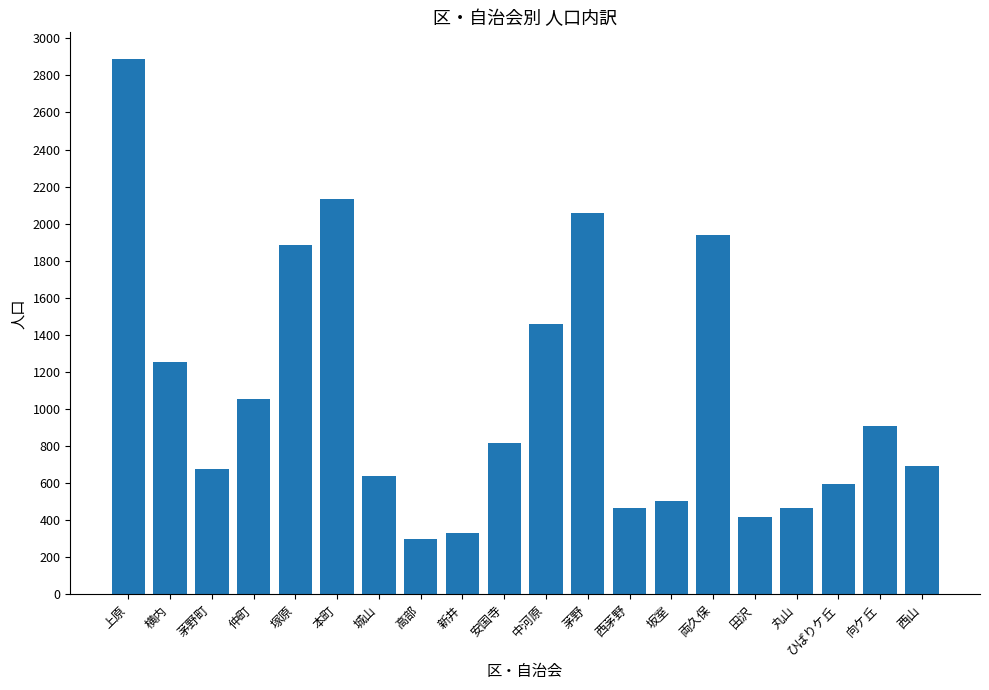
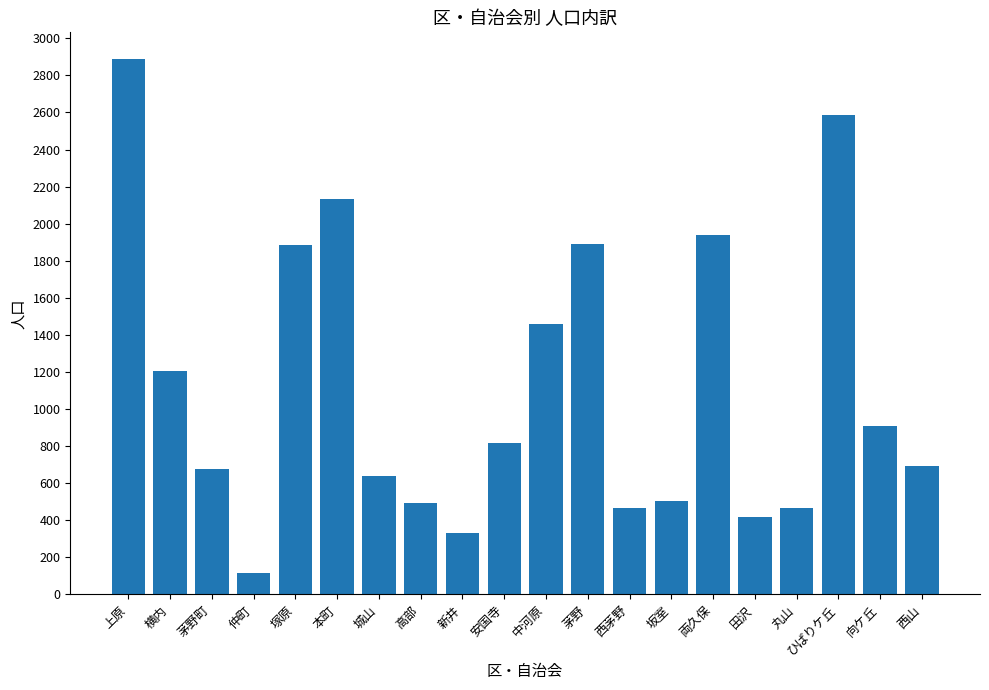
横内: 1260 -> 1210
仲町: 1060 -> 120
高部: 300 -> 500
茅野: 2060 -> 1890
ひばりケ丘: 600 -> 2590
